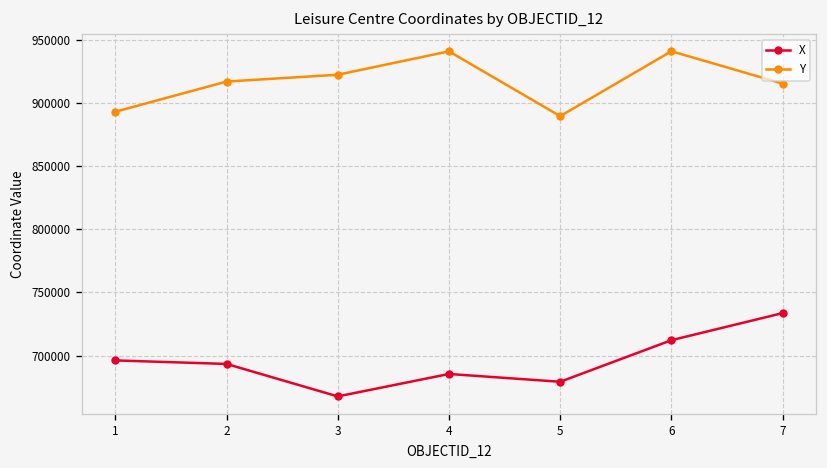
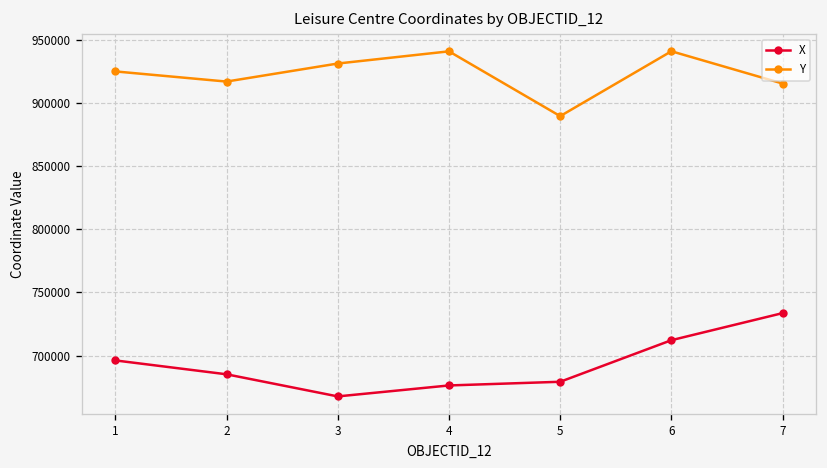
Y, 1: 893000 -> 925000
X, 2: 693000 -> 685000
Y, 3: 922000 -> 931000
X, 4: 685000 -> 676000
